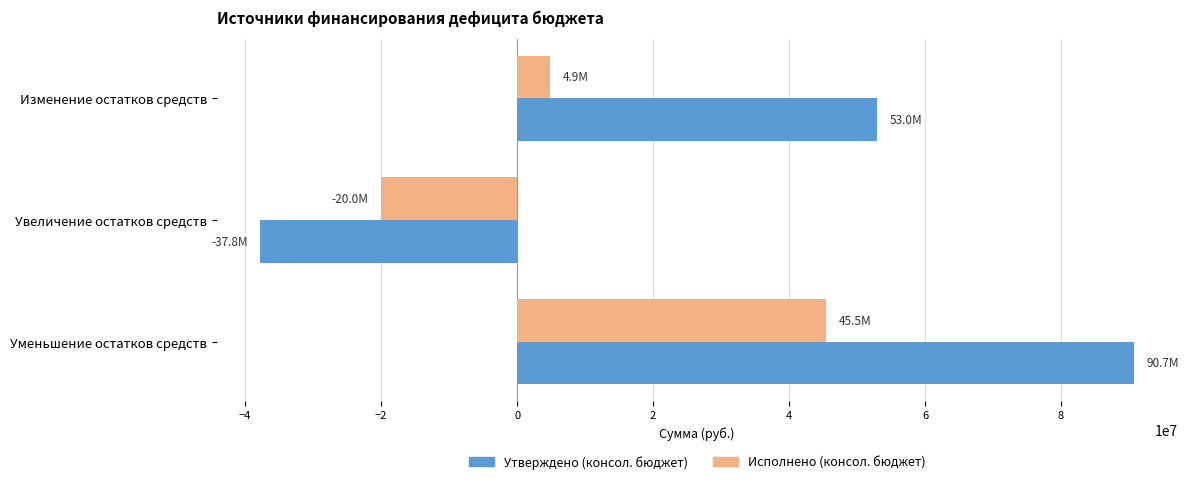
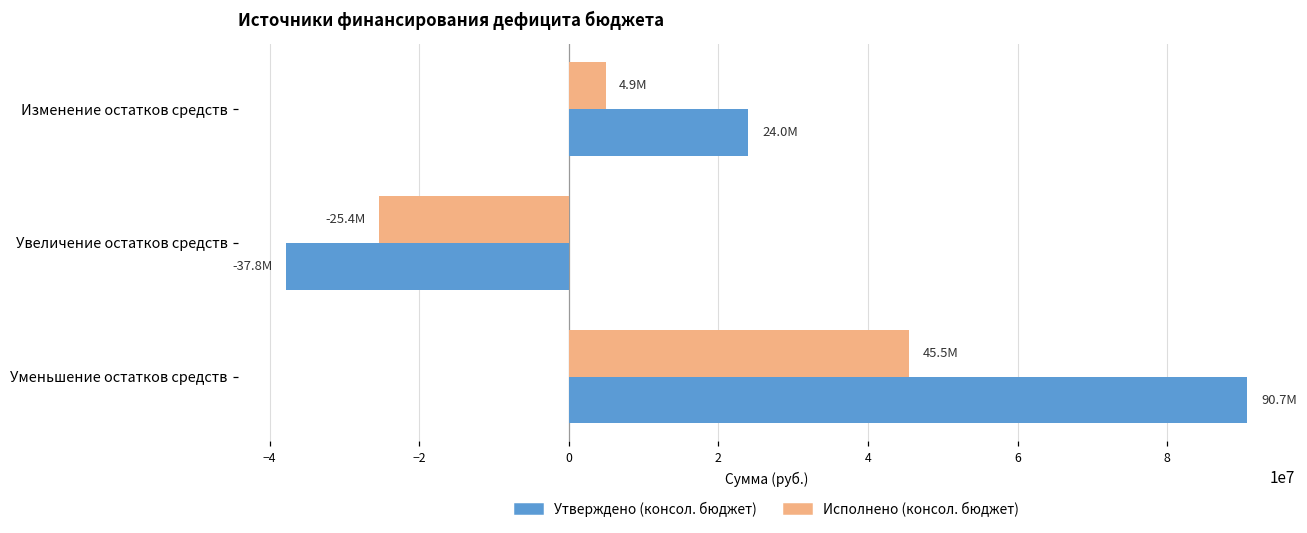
Утверждено (консол. бюджет), Изменение остатков средств: 53.0M -> 24.0M
Исполнено (консол. бюджет), Увеличение остатков средств: -20.0M -> -25.4M
